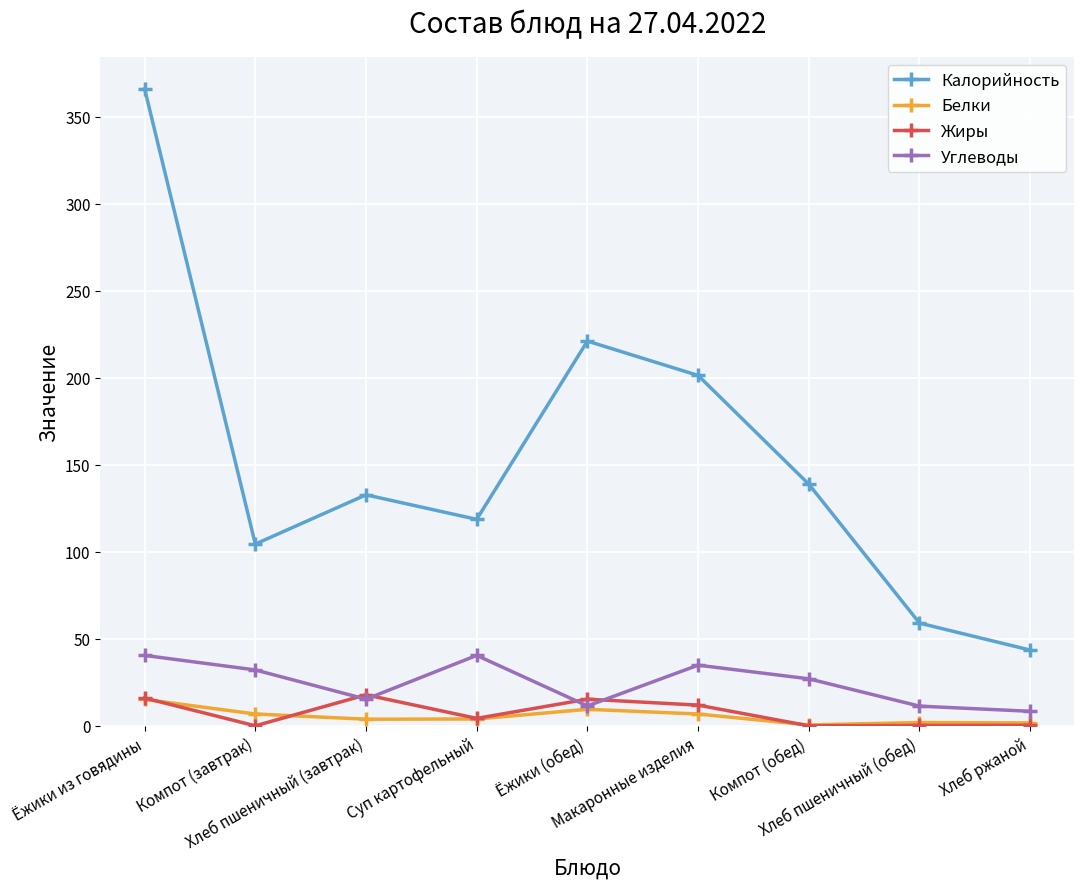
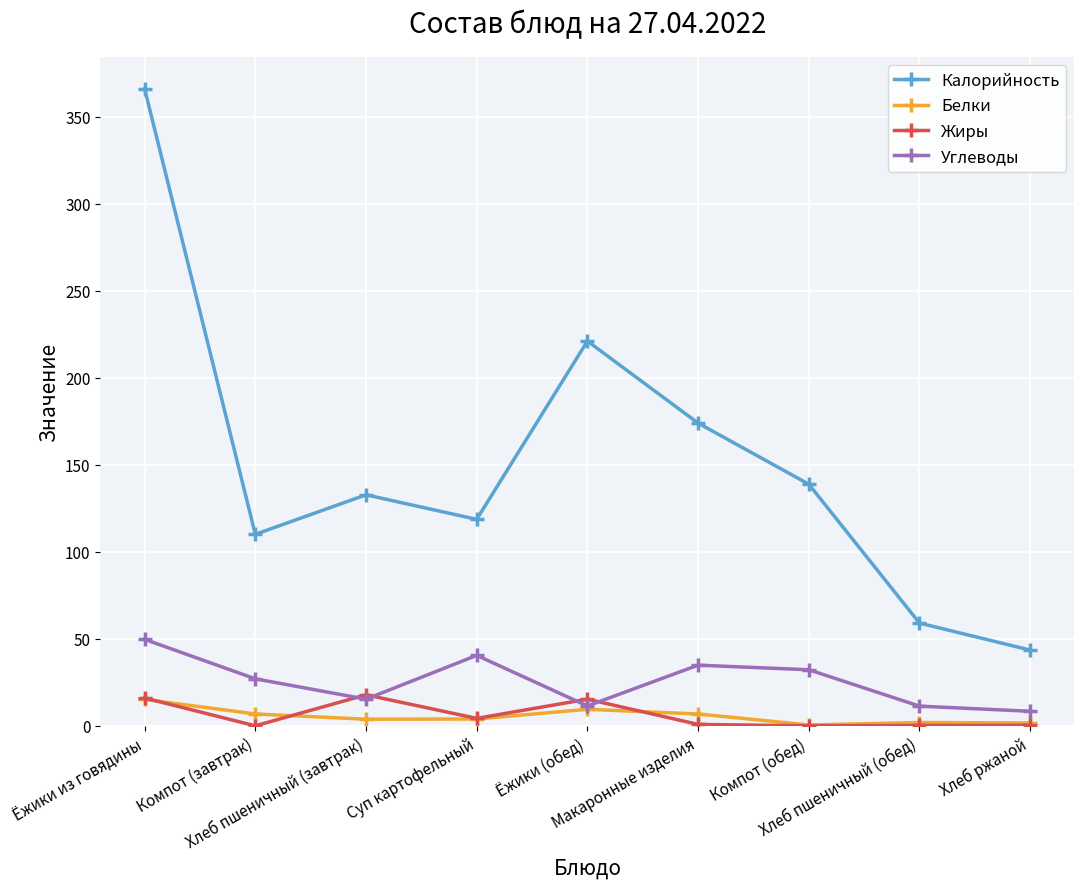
Углеводы, Ёжики из говядины: 40 -> 50
Калорийность, Компот (завтрак): 104 -> 110
Углеводы, Компот (завтрак): 32 -> 27
Калорийность, Макаронные изделия: 201 -> 174
Жиры, Макаронные изделия: 12 -> 1
Углеводы, Компот (обед): 27 -> 32
